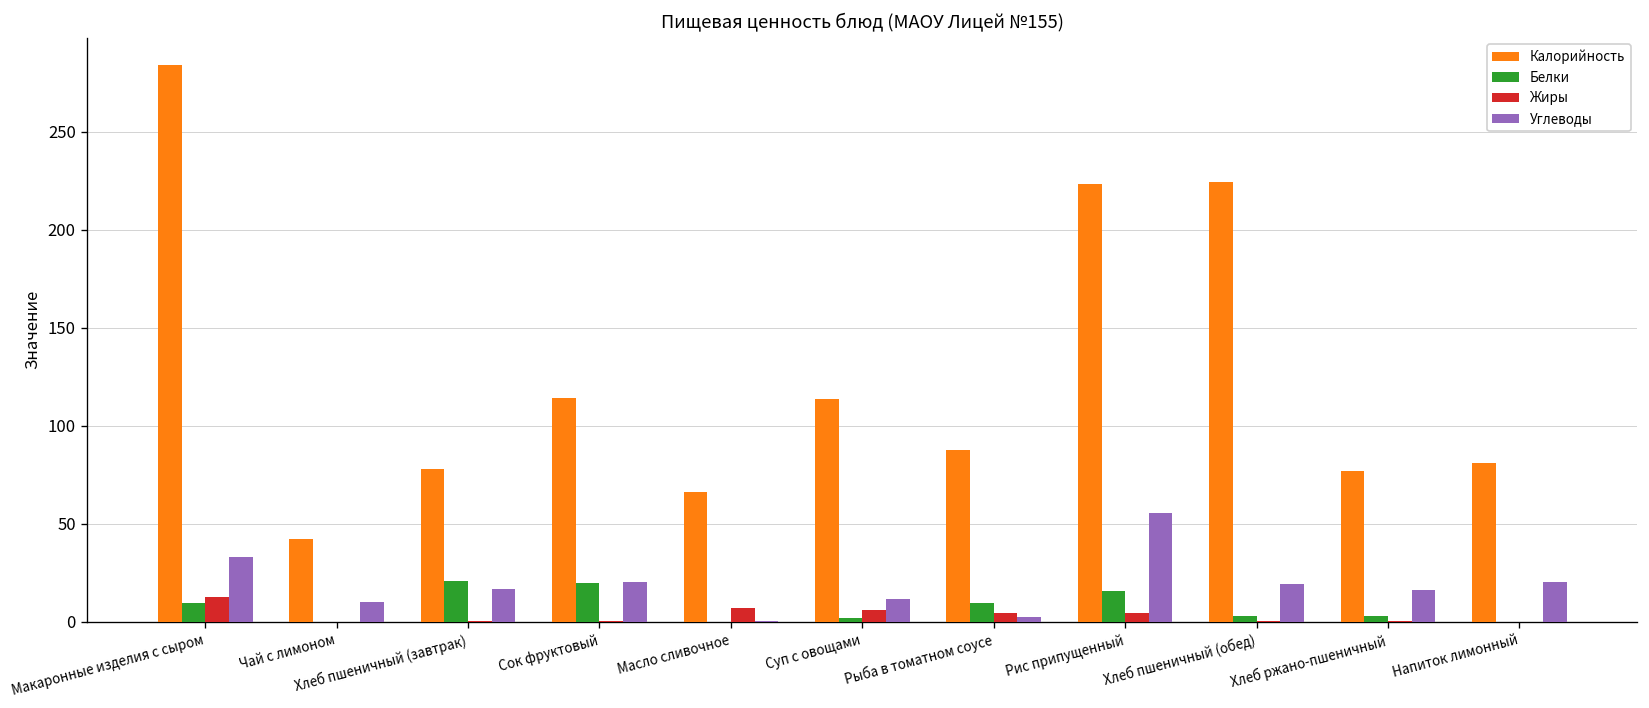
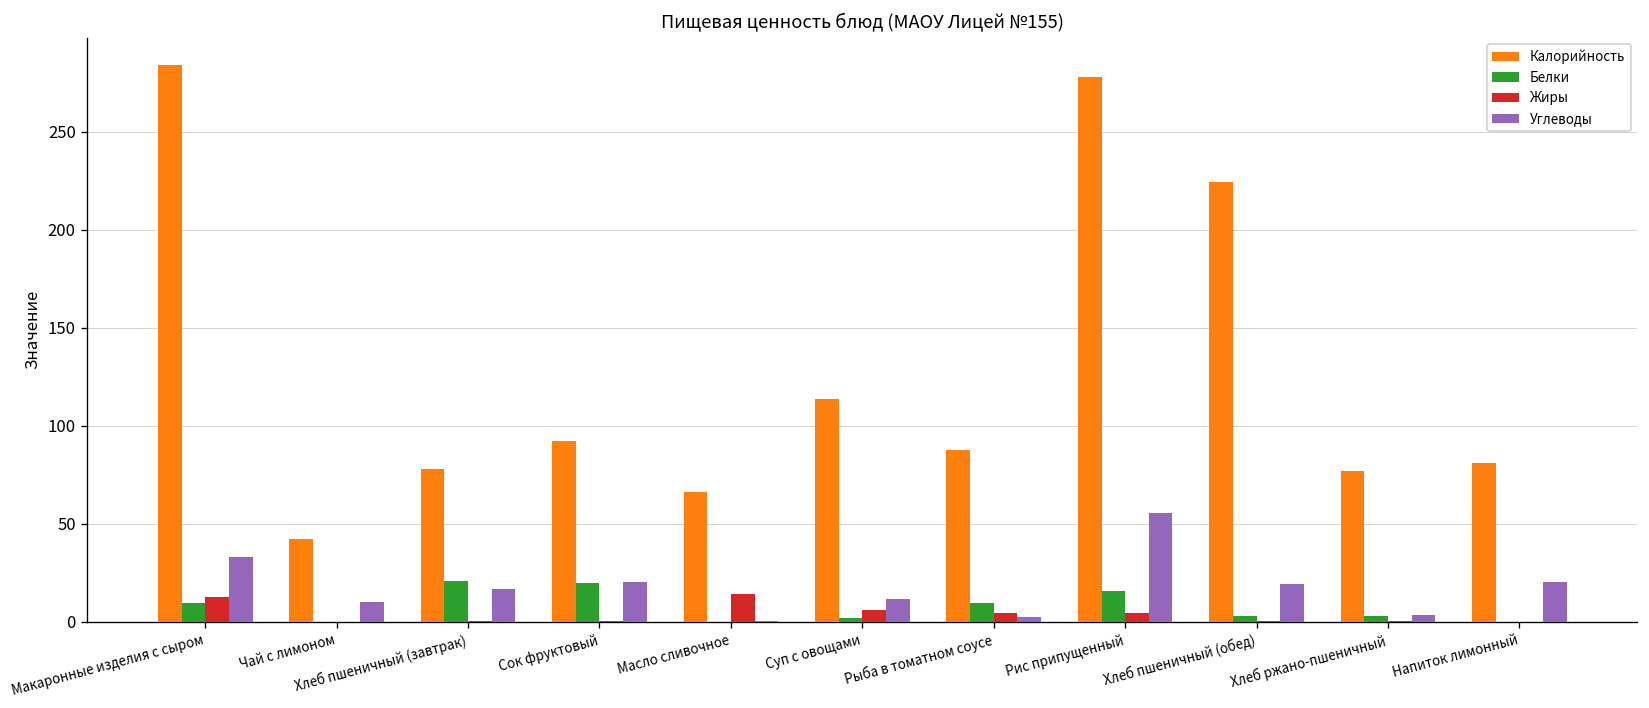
Калорийность, Сок фруктовый: 114 -> 92
Жиры, Масло сливочное: 7 -> 14
Калорийность, Рис припущенный: 224 -> 278
Углеводы, Хлеб ржано-пшеничный: 16 -> 4
